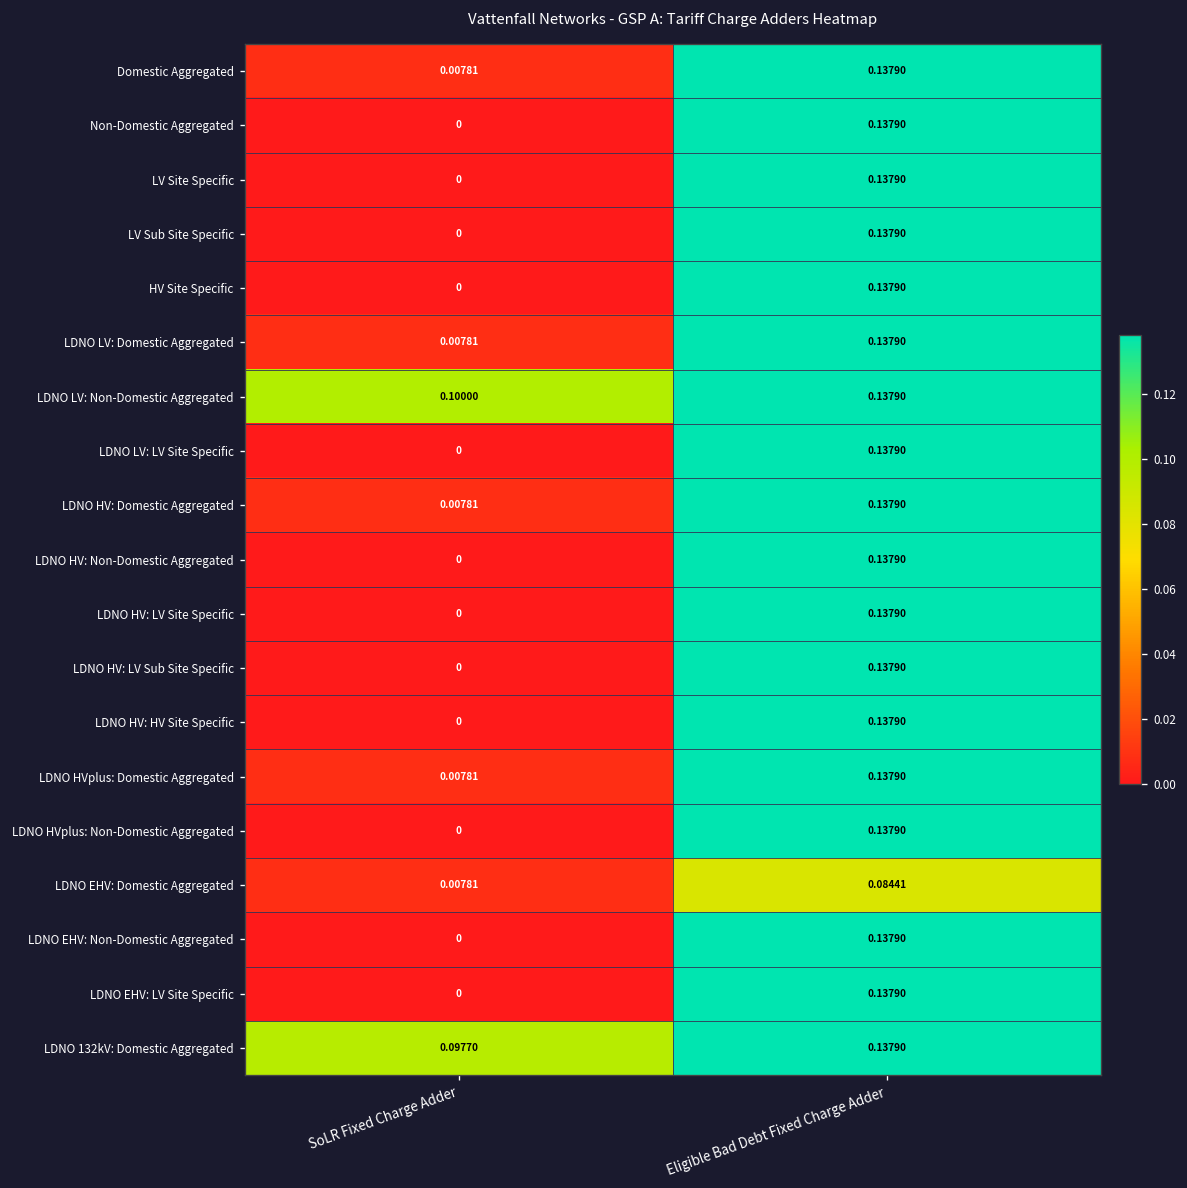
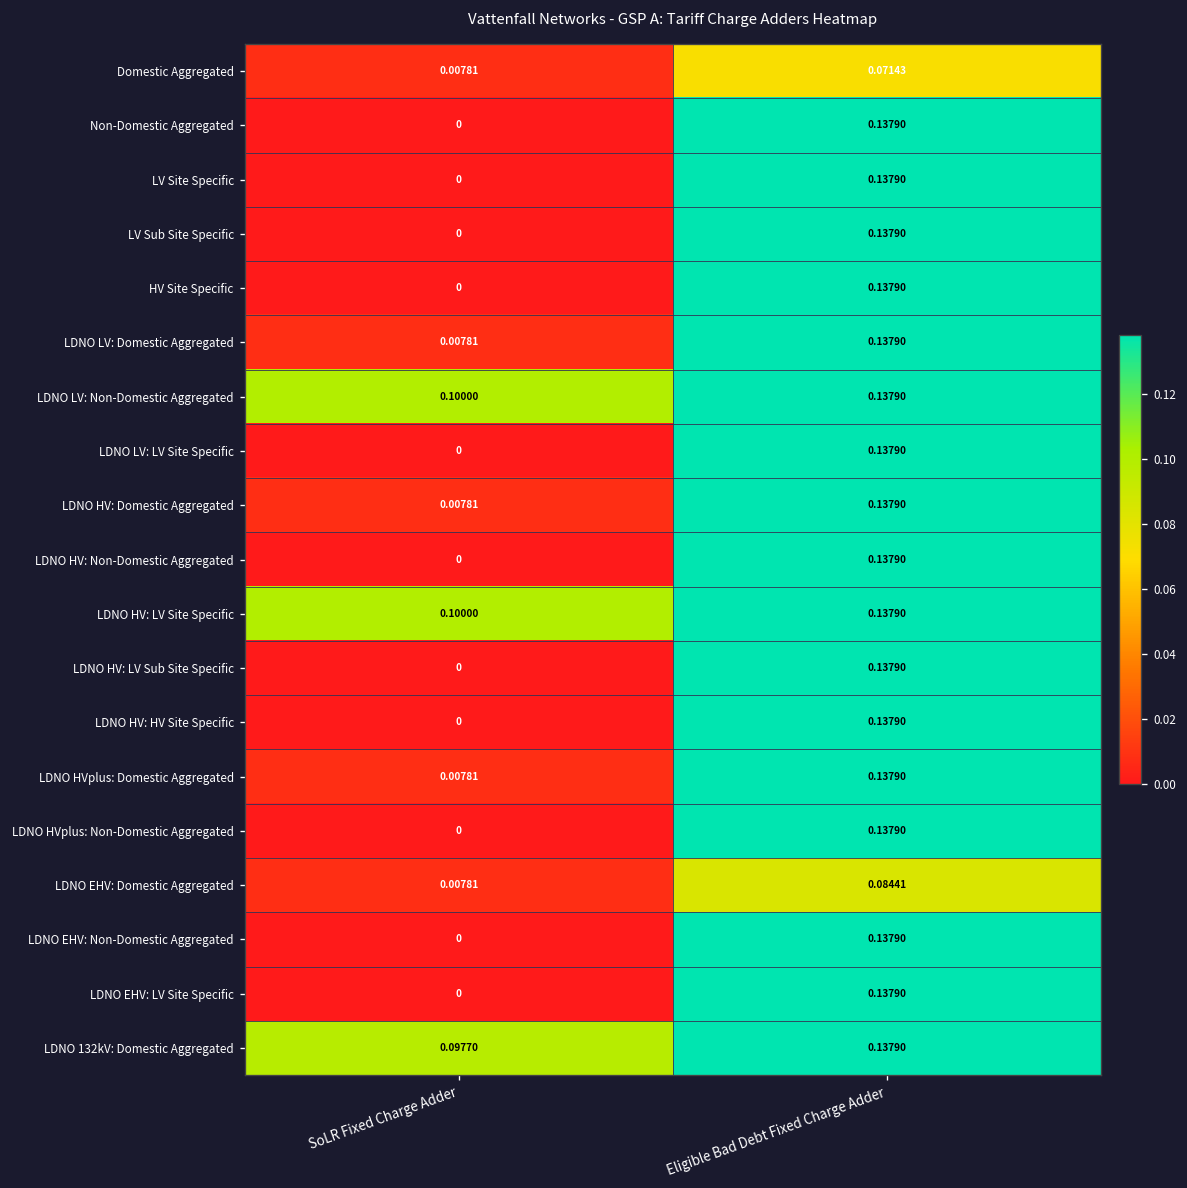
Domestic Aggregated, Eligible Bad Debt Fixed Charge Adder: 0.13790 -> 0.07143
LDNO HV: LV Site Specific, SoLR Fixed Charge Adder: 0 -> 0.10000
